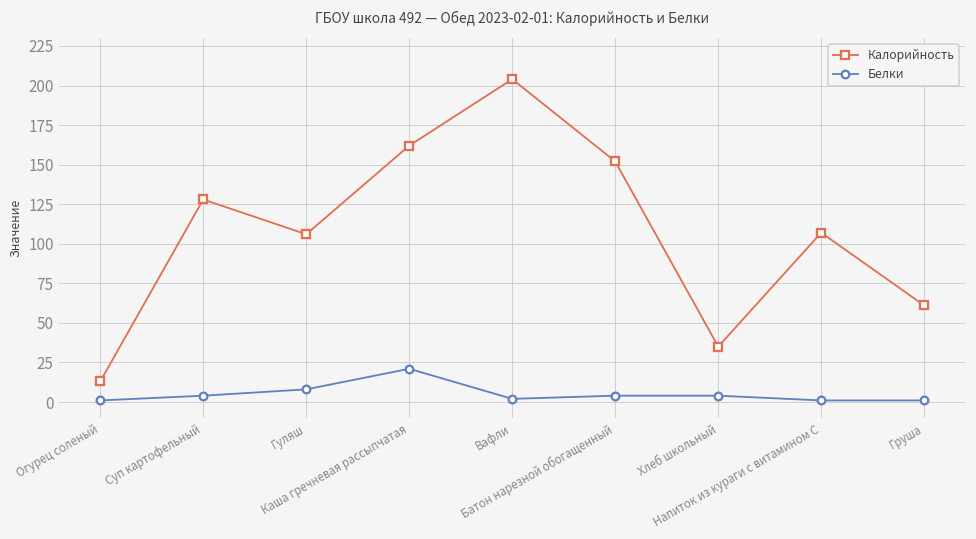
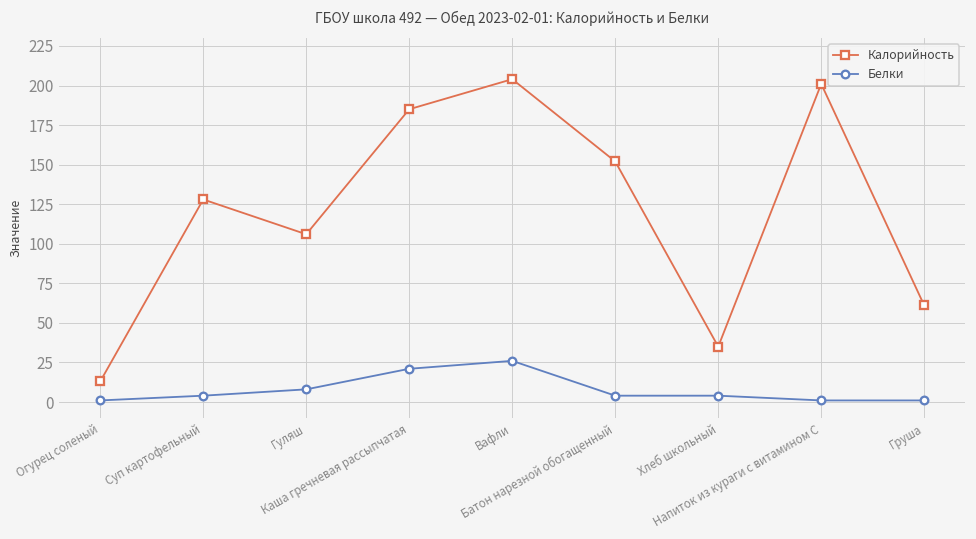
Калорийность, Каша гречневая рассыпчатая: 162 -> 185
Белки, Вафли: 2 -> 26
Калорийность, Напиток из кураги с витамином С: 107 -> 201
